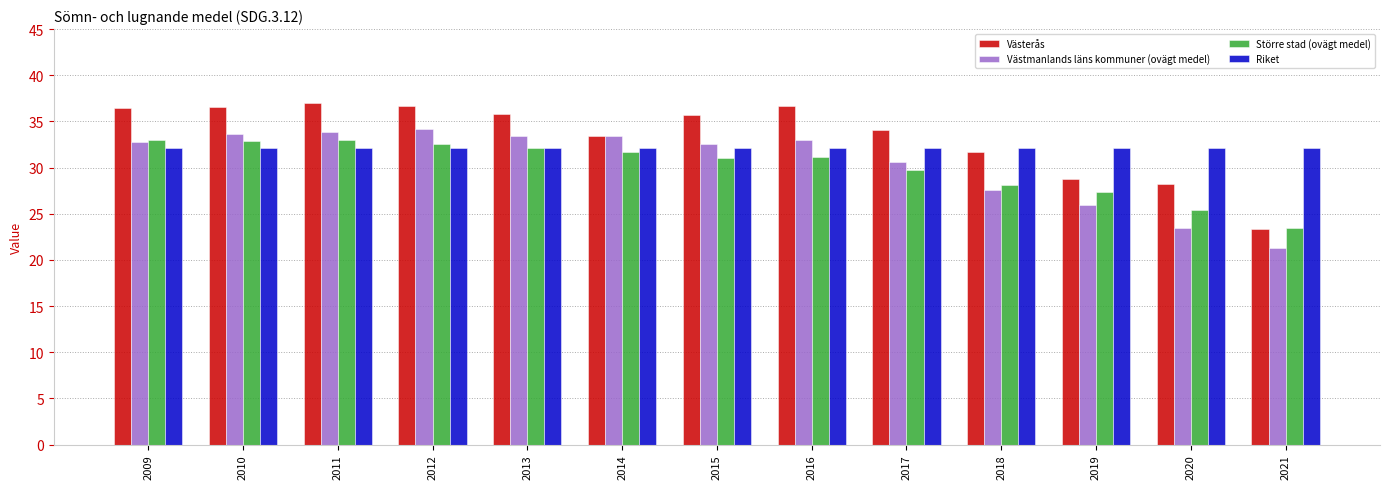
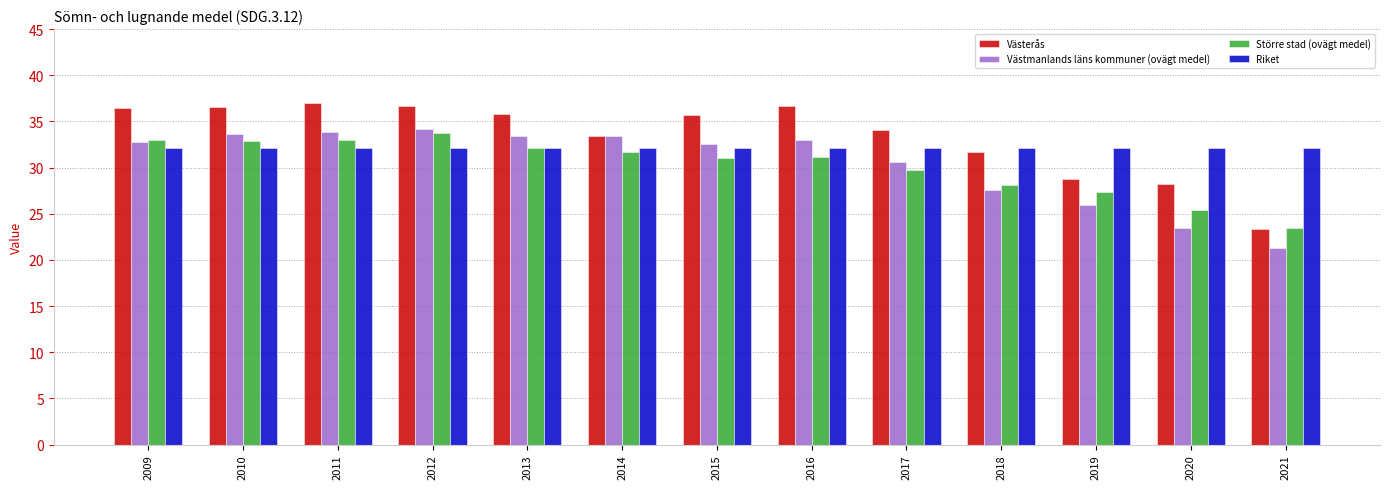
Större stad (ovägt medel), 2012: 33 -> 34
